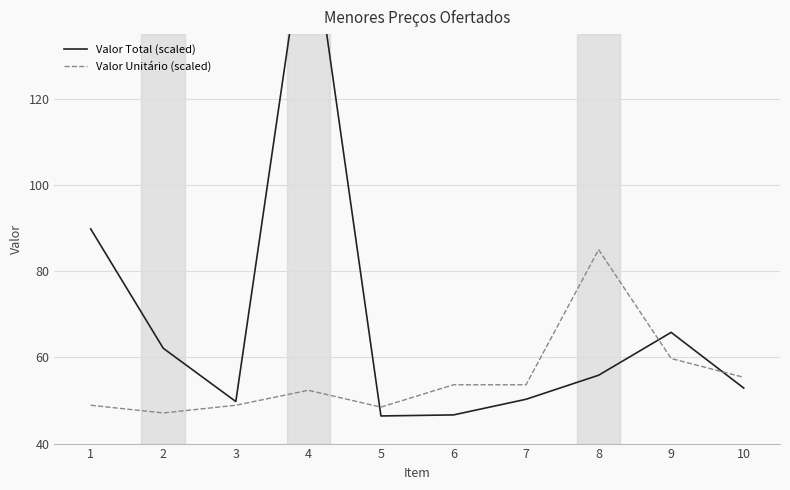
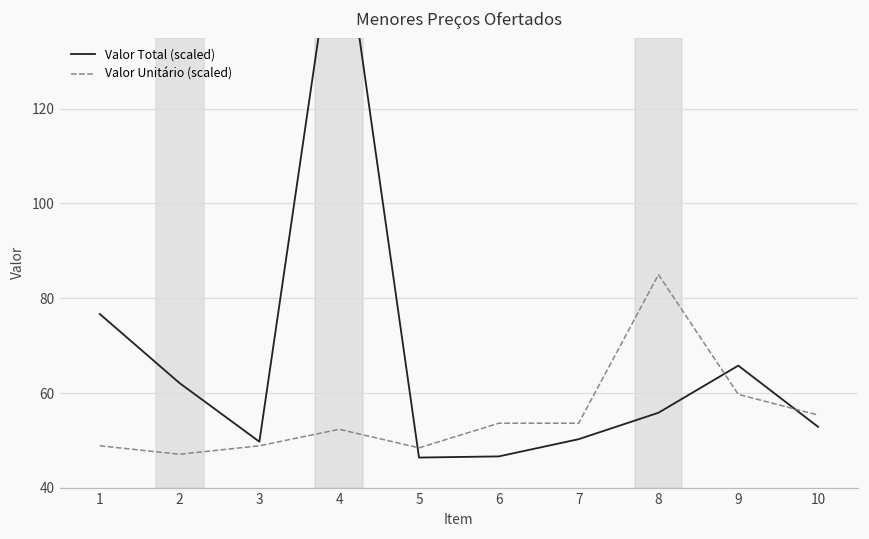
Valor Total (scaled), 1: 90 -> 77
